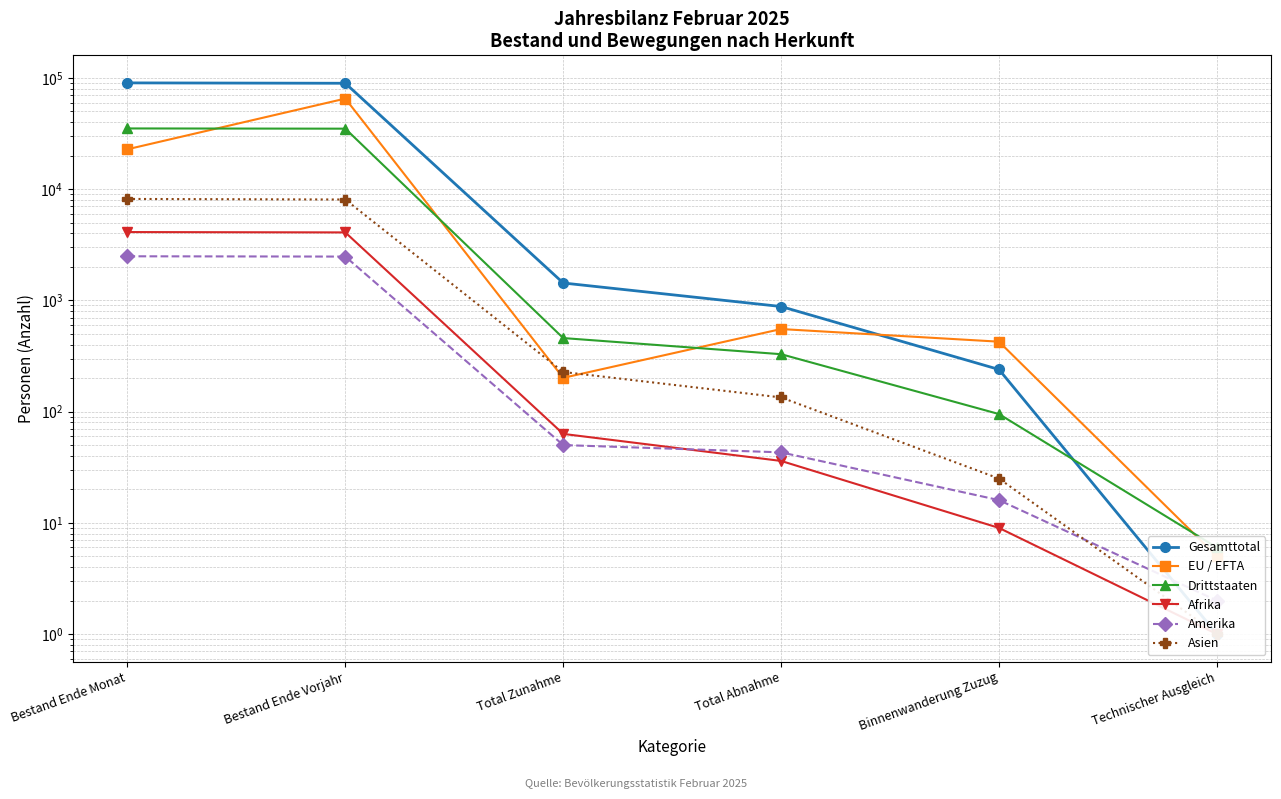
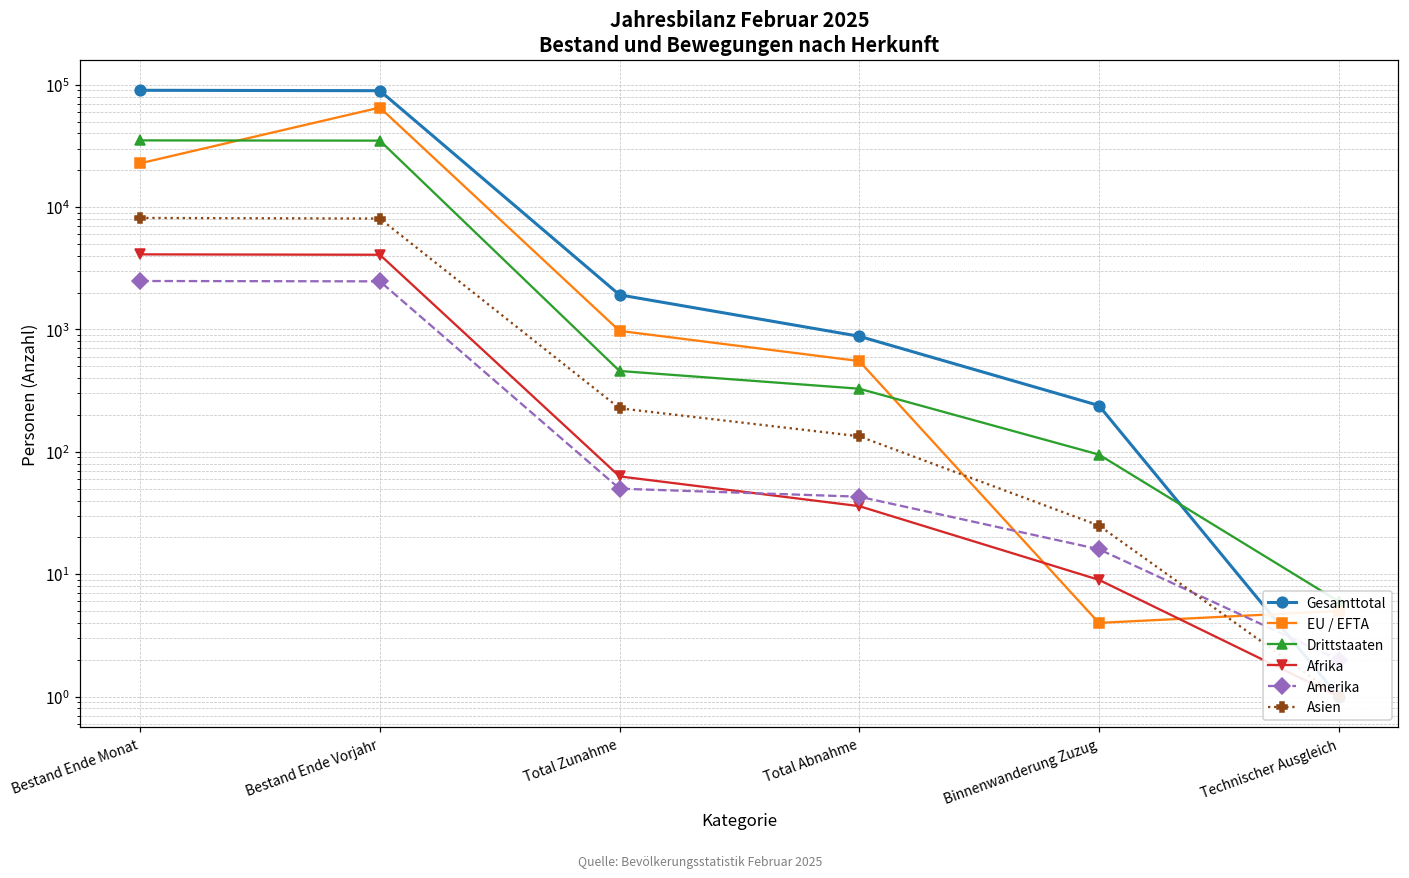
Gesamttotal, Total Zunahme: 1400 -> 1900
EU / EFTA, Total Zunahme: 200 -> 1000
EU / EFTA, Binnenwanderung Zuzug: 430 -> 4
